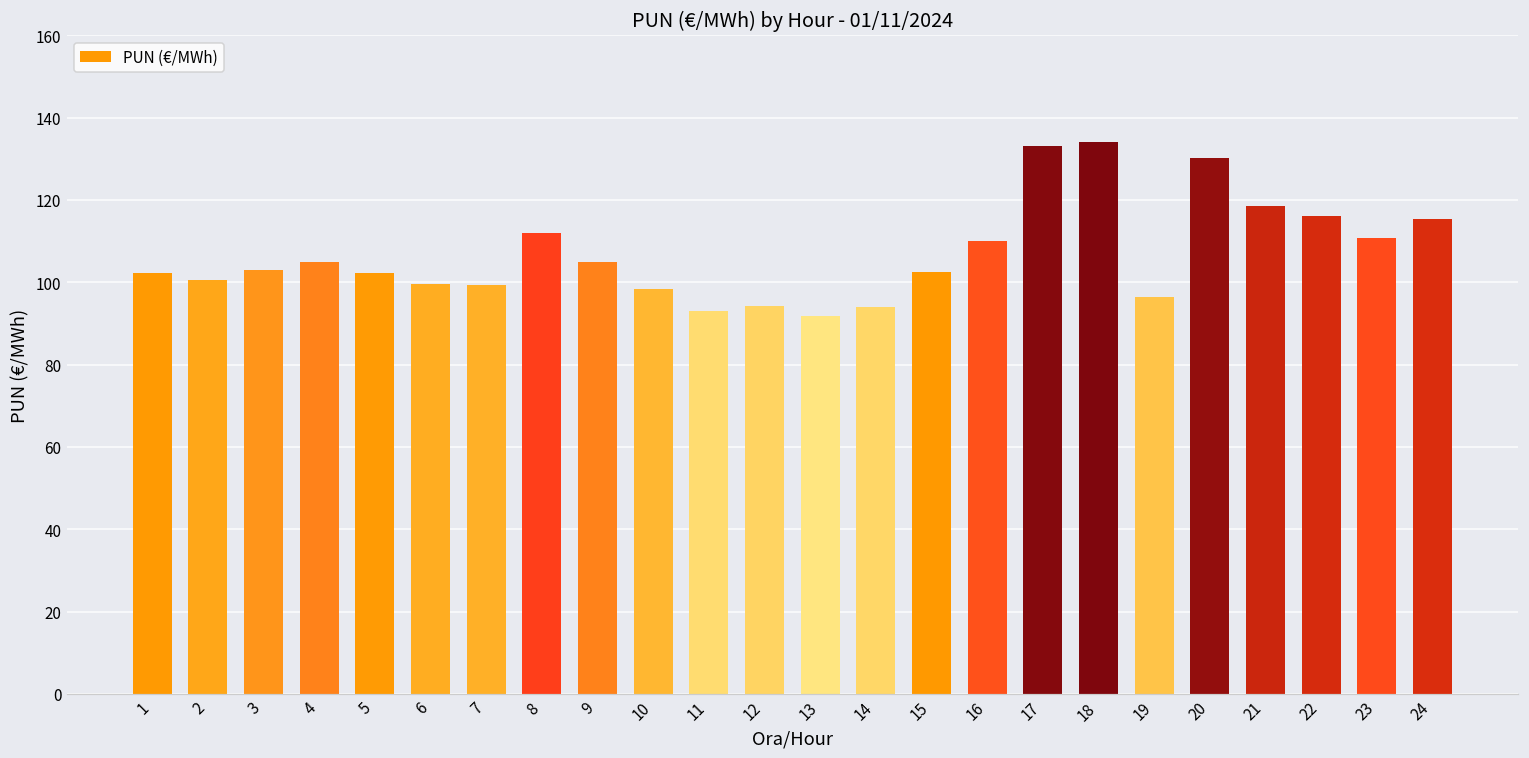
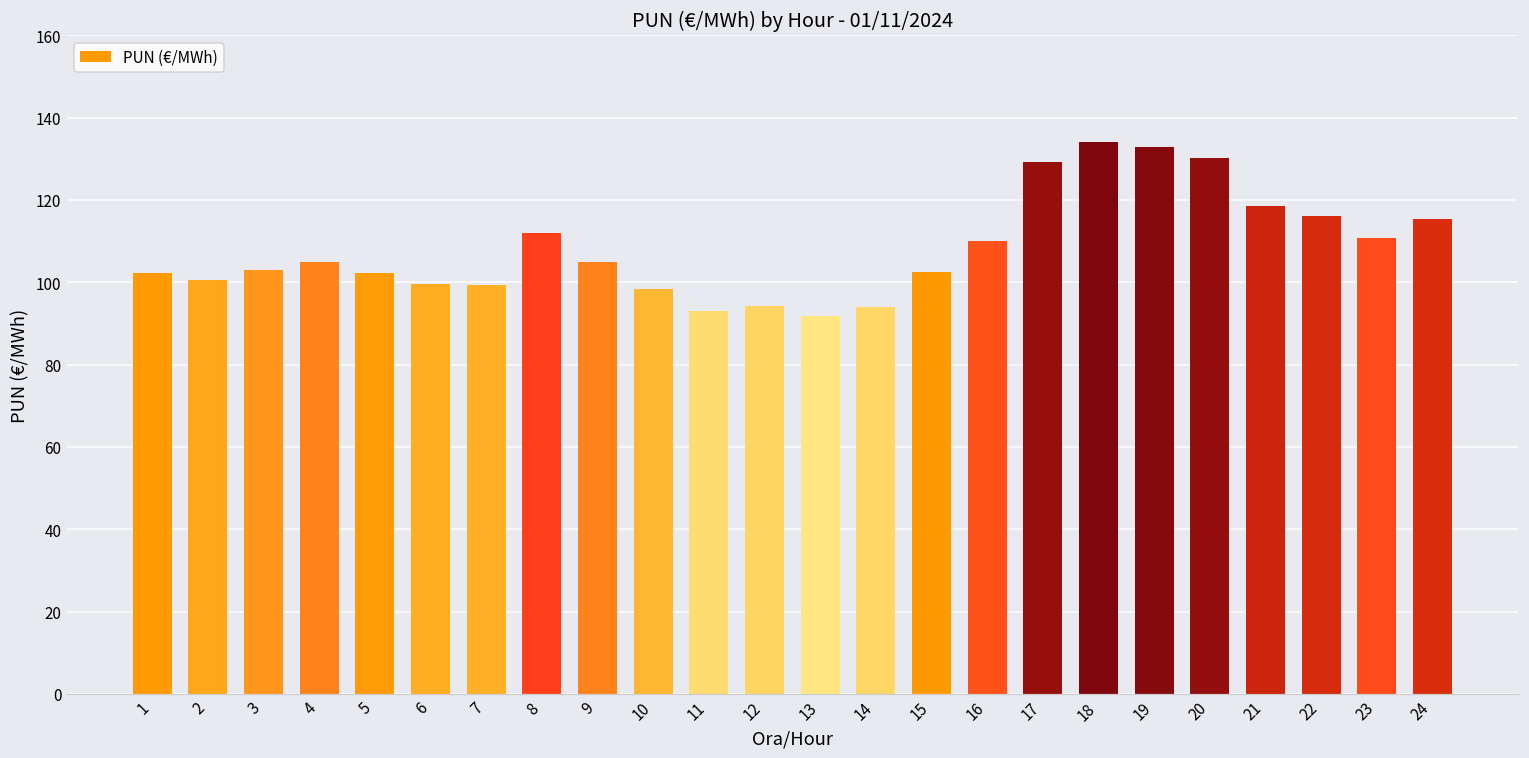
17: 133 -> 129
19: 96 -> 133
